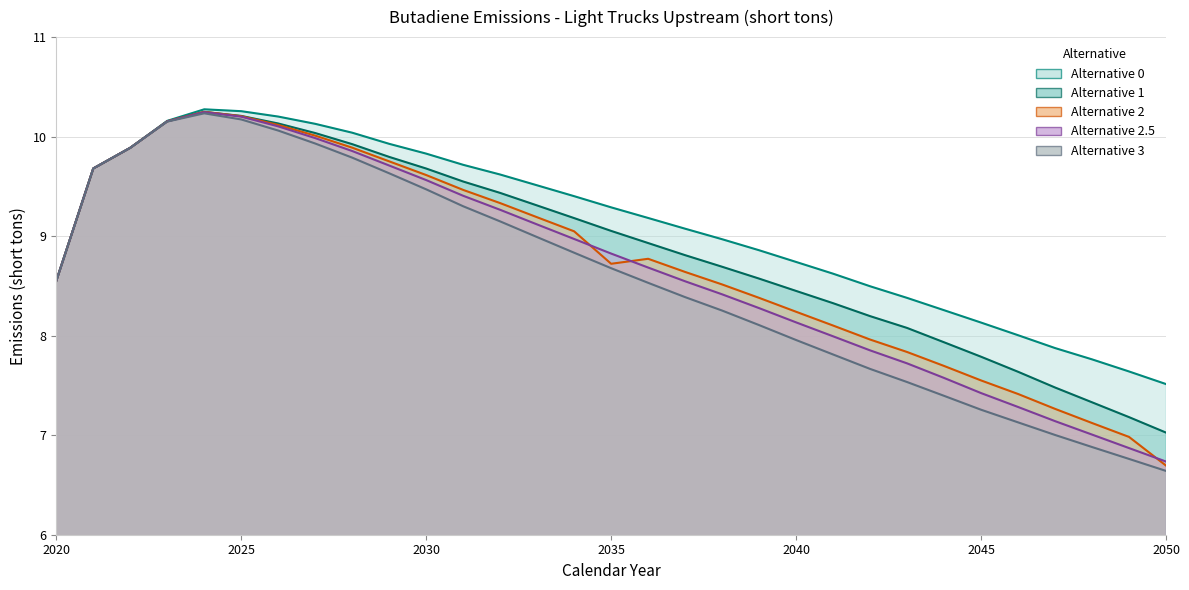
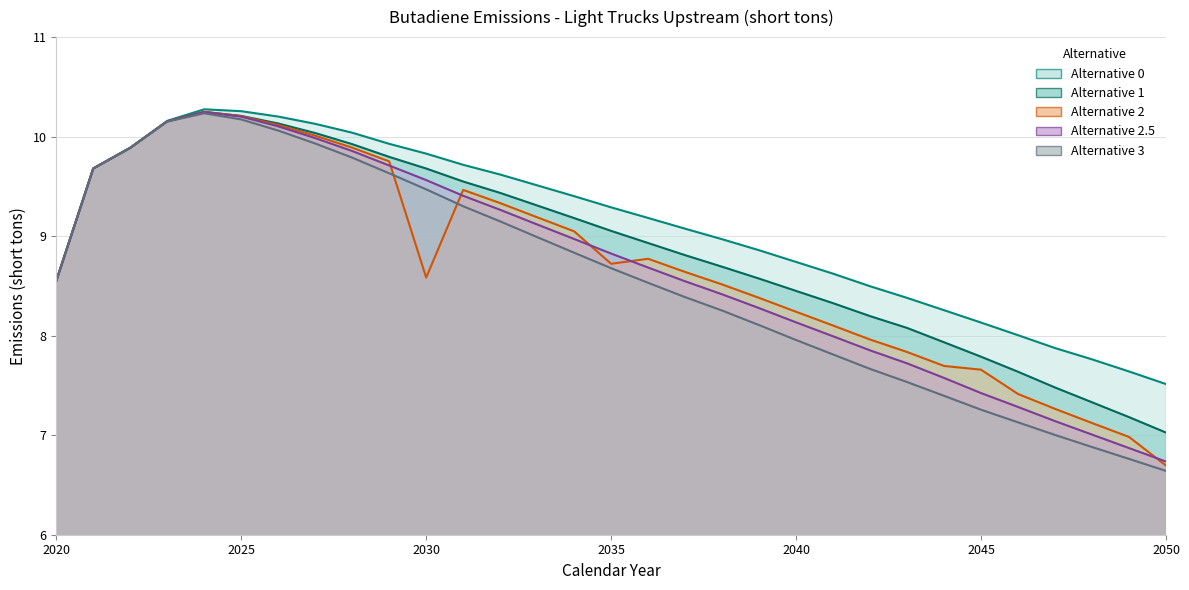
Alternative 2, 2030: 9.6 -> 8.6
Alternative 2, 2045: 7.6 -> 7.7
